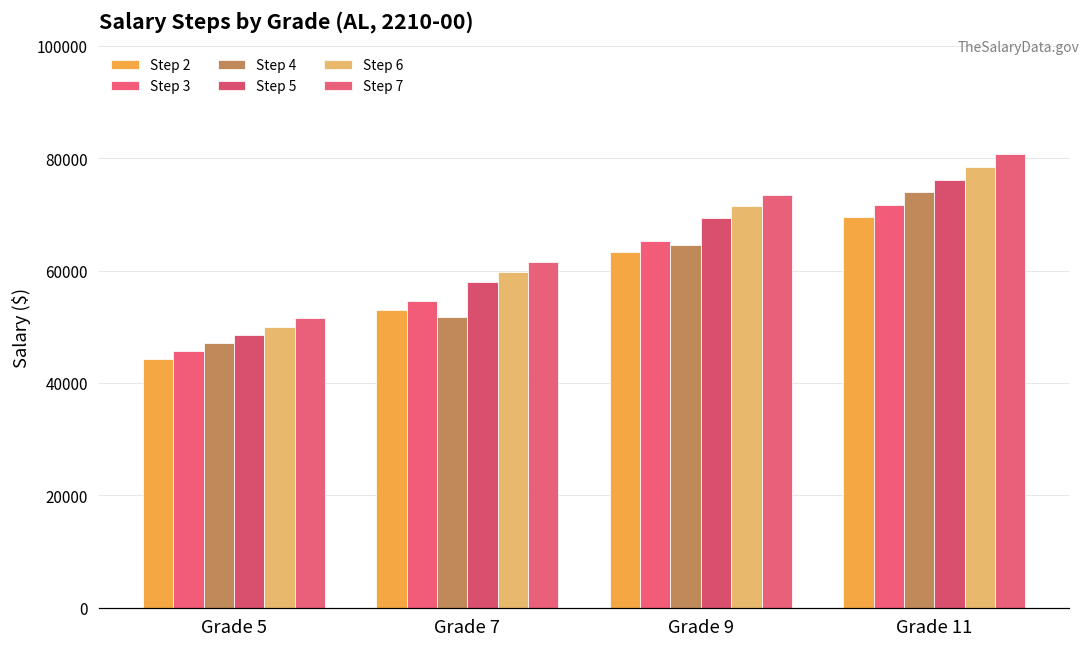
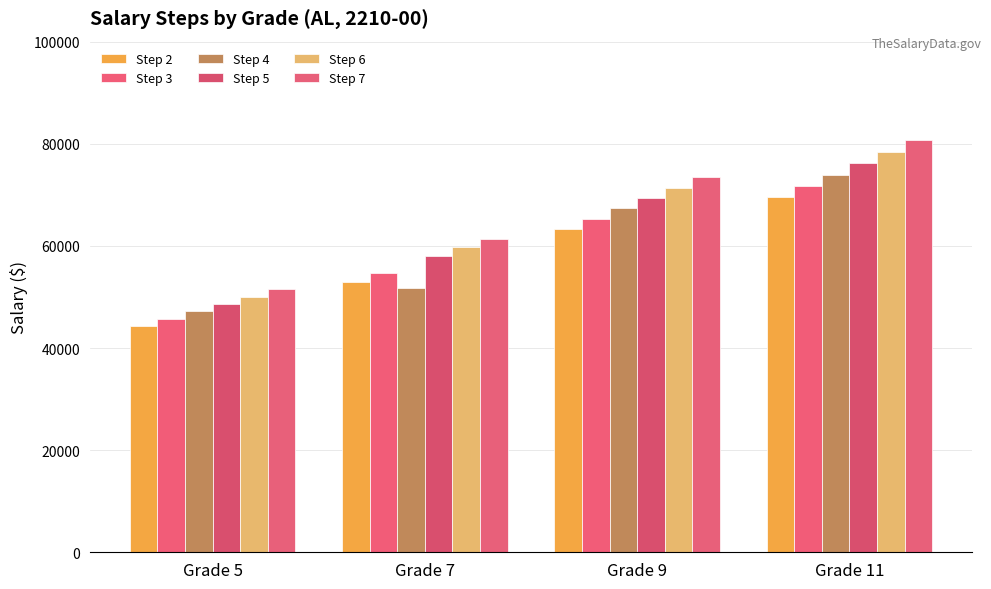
Step 4, Grade 9: 65000 -> 67000
